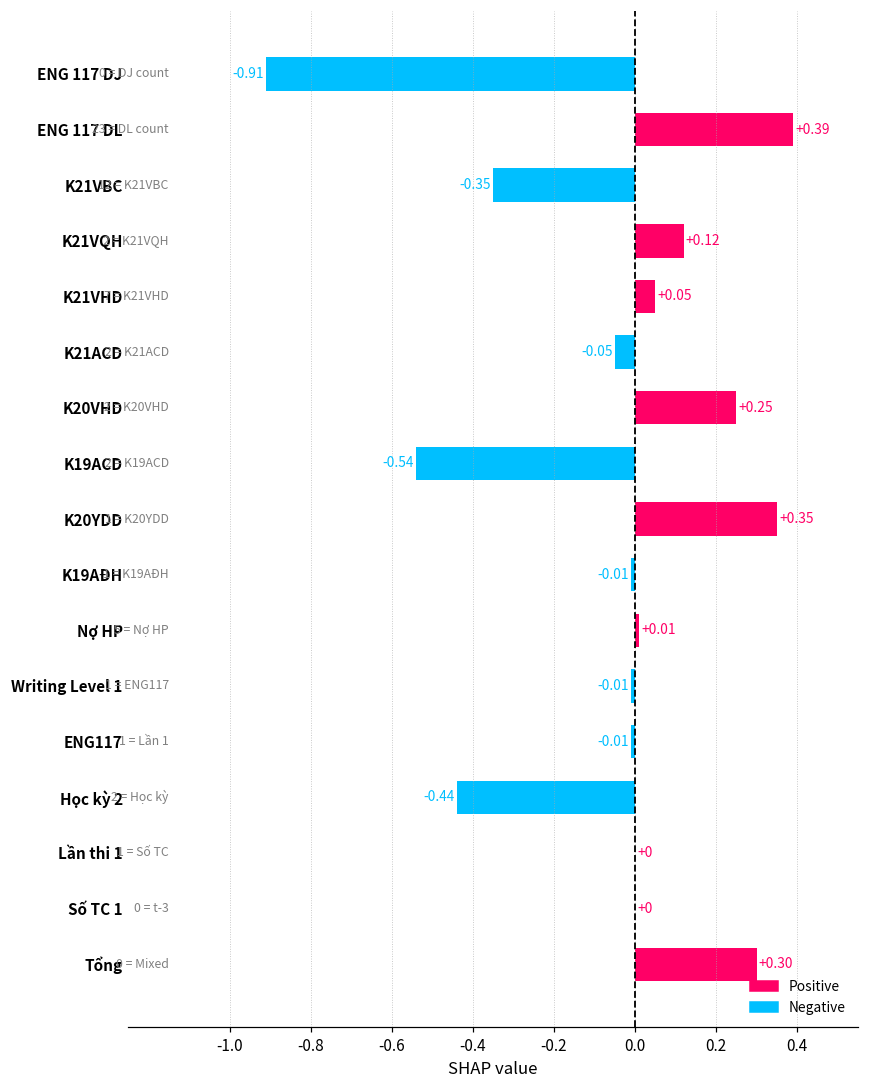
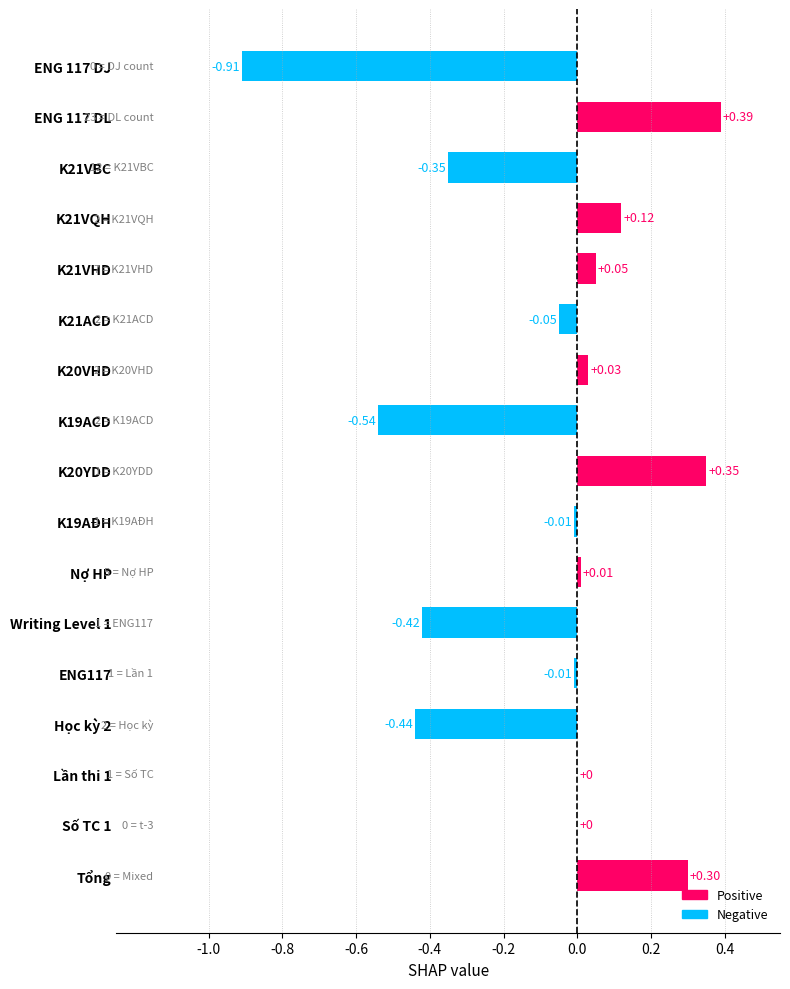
K20VHD: +0.25 -> +0.03
Writing Level 1: -0.01 -> -0.42
